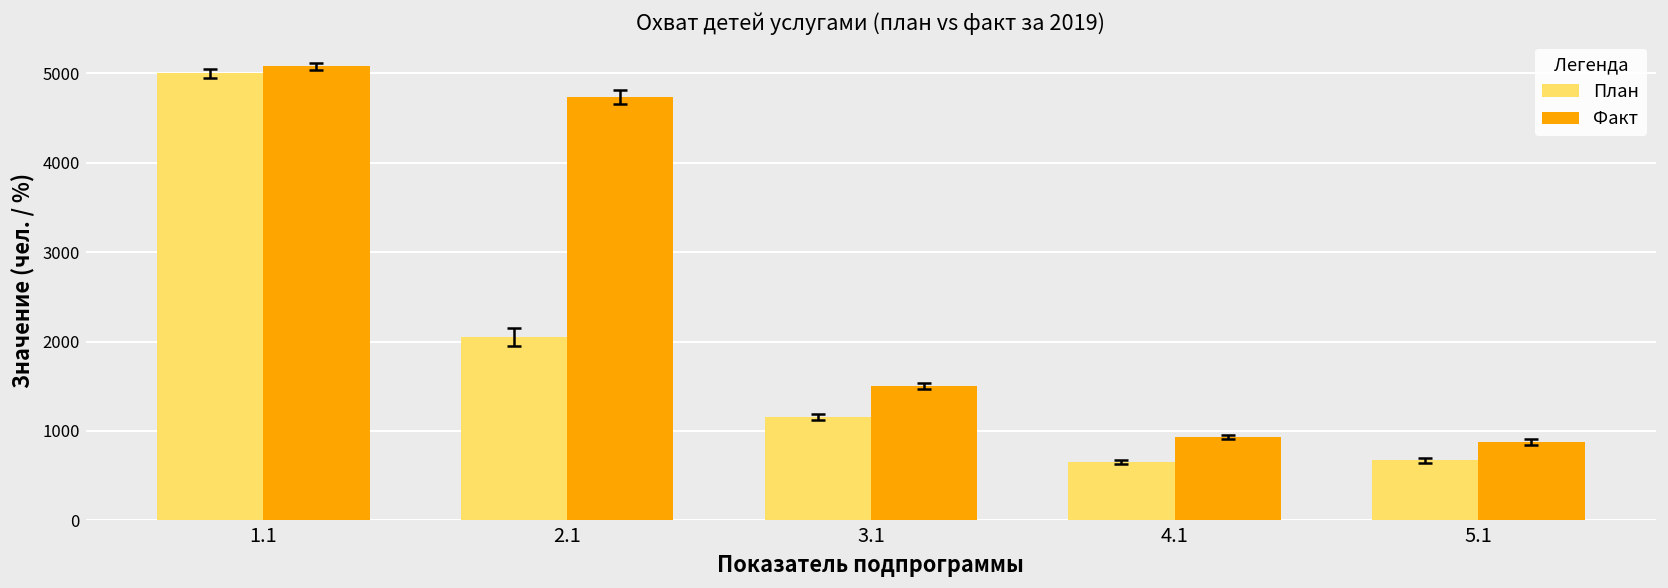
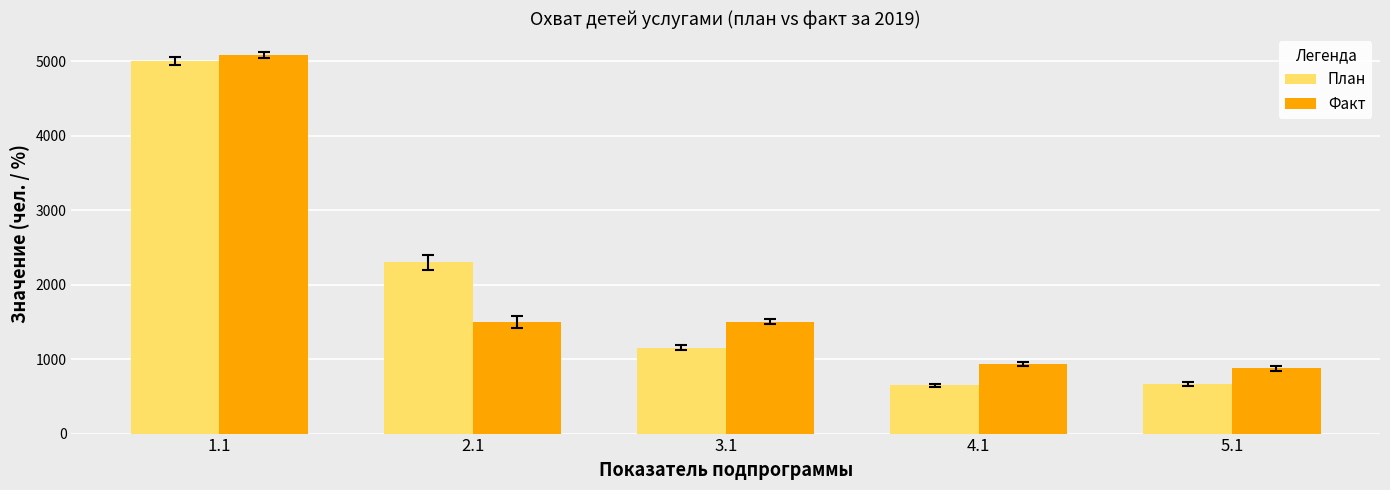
План, 2.1: 2100 -> 2300
Факт, 2.1: 4700 -> 1500
